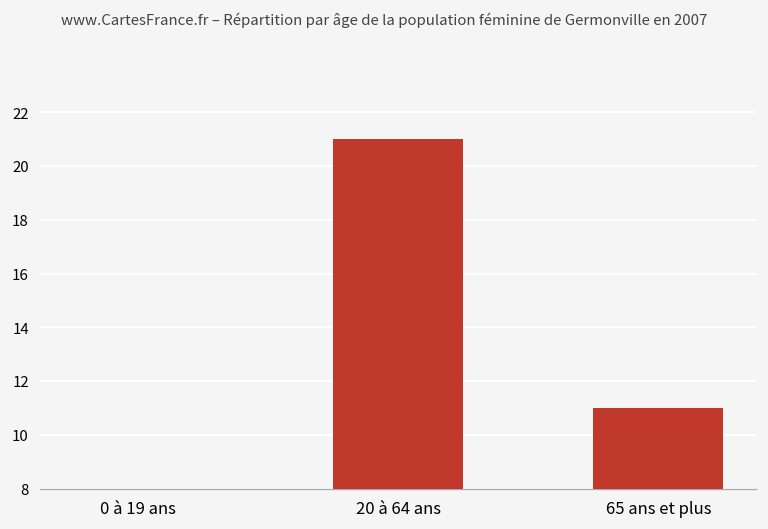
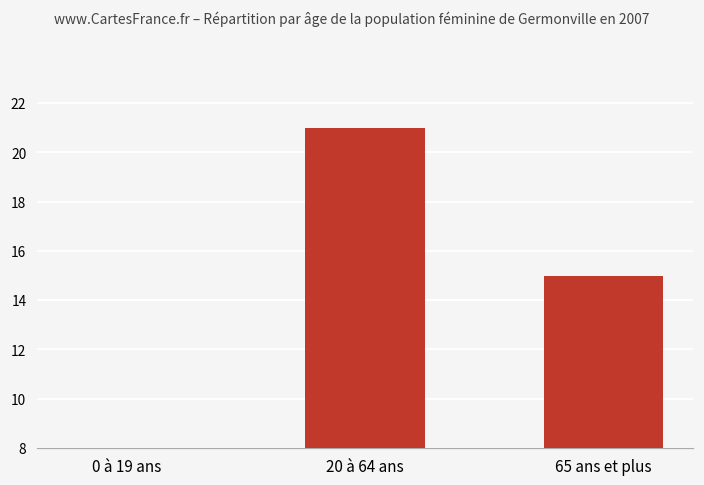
65 ans et plus: 11 -> 15
